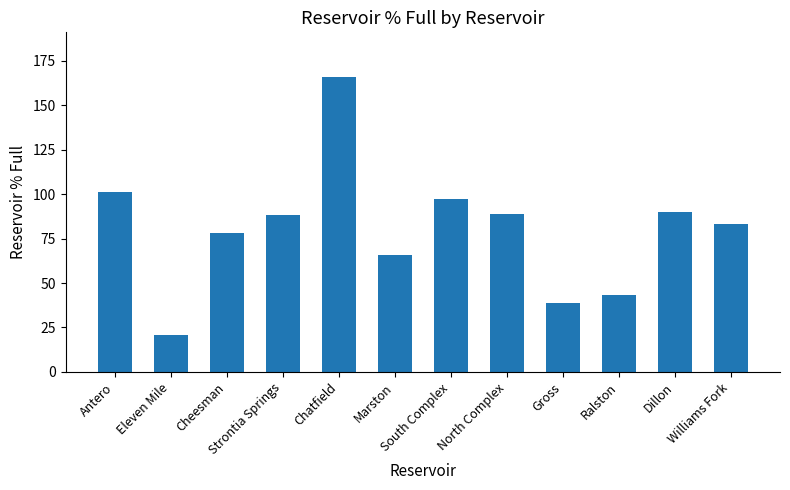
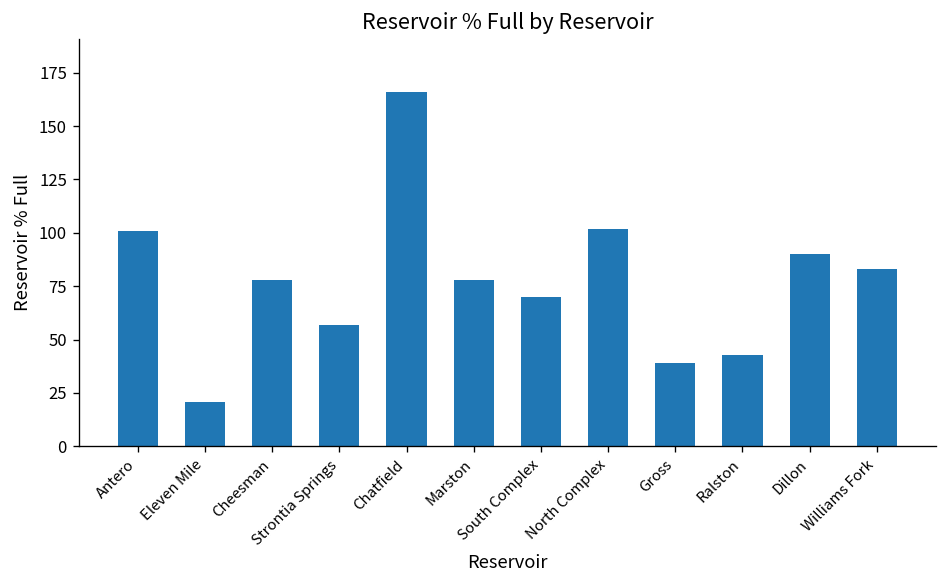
Strontia Springs: 88 -> 57
Marston: 66 -> 78
South Complex: 97 -> 70
North Complex: 89 -> 102
